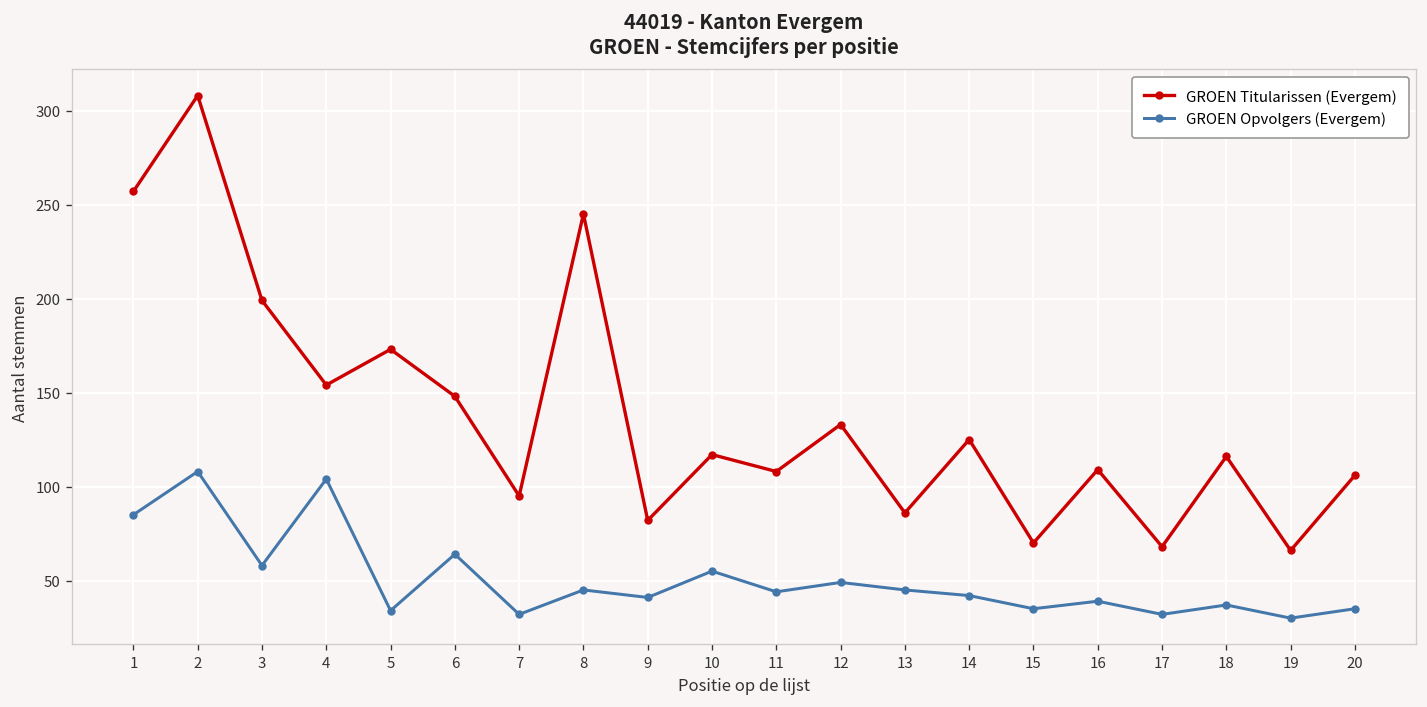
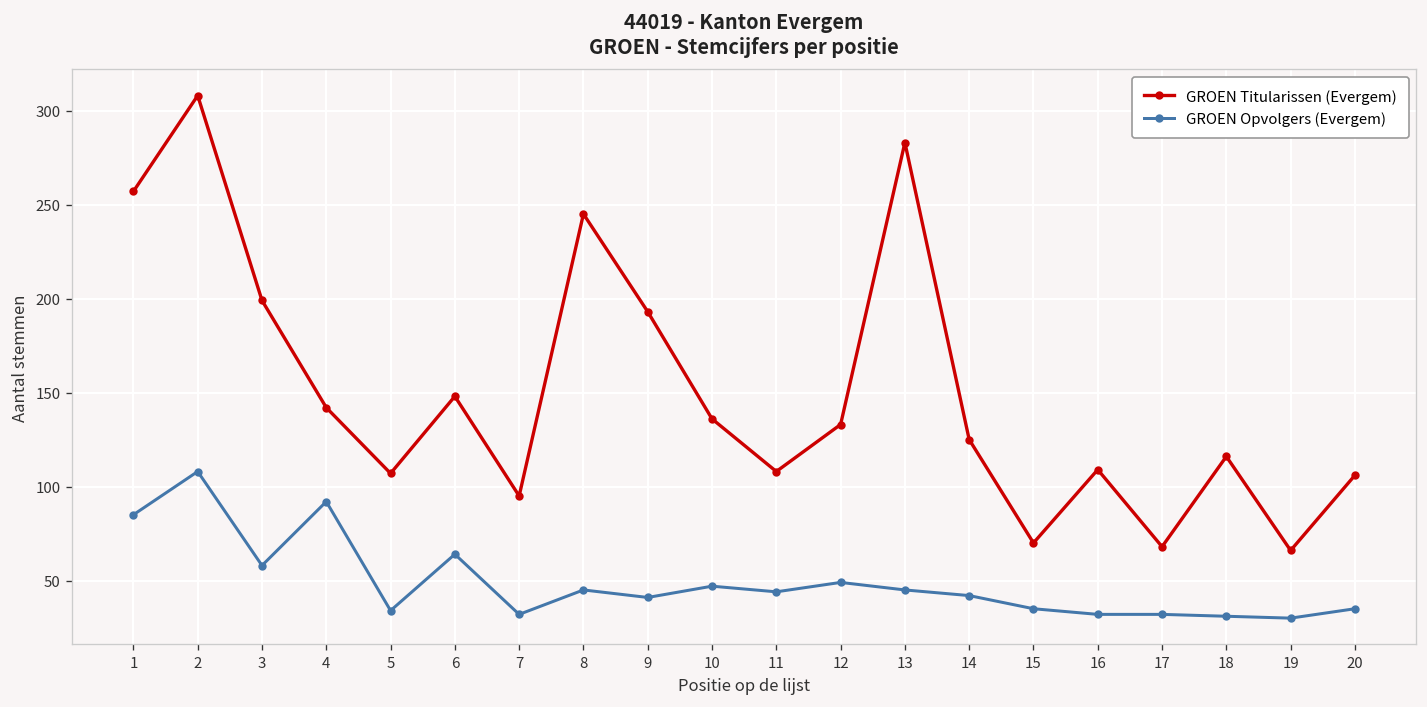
GROEN Titularissen (Evergem), 4: 154 -> 142
GROEN Opvolgers (Evergem), 4: 104 -> 92
GROEN Titularissen (Evergem), 5: 173 -> 107
GROEN Titularissen (Evergem), 9: 82 -> 193
GROEN Titularissen (Evergem), 10: 117 -> 136
GROEN Opvolgers (Evergem), 10: 55 -> 47
GROEN Titularissen (Evergem), 13: 86 -> 283
GROEN Opvolgers (Evergem), 16: 39 -> 32
GROEN Opvolgers (Evergem), 18: 37 -> 31
